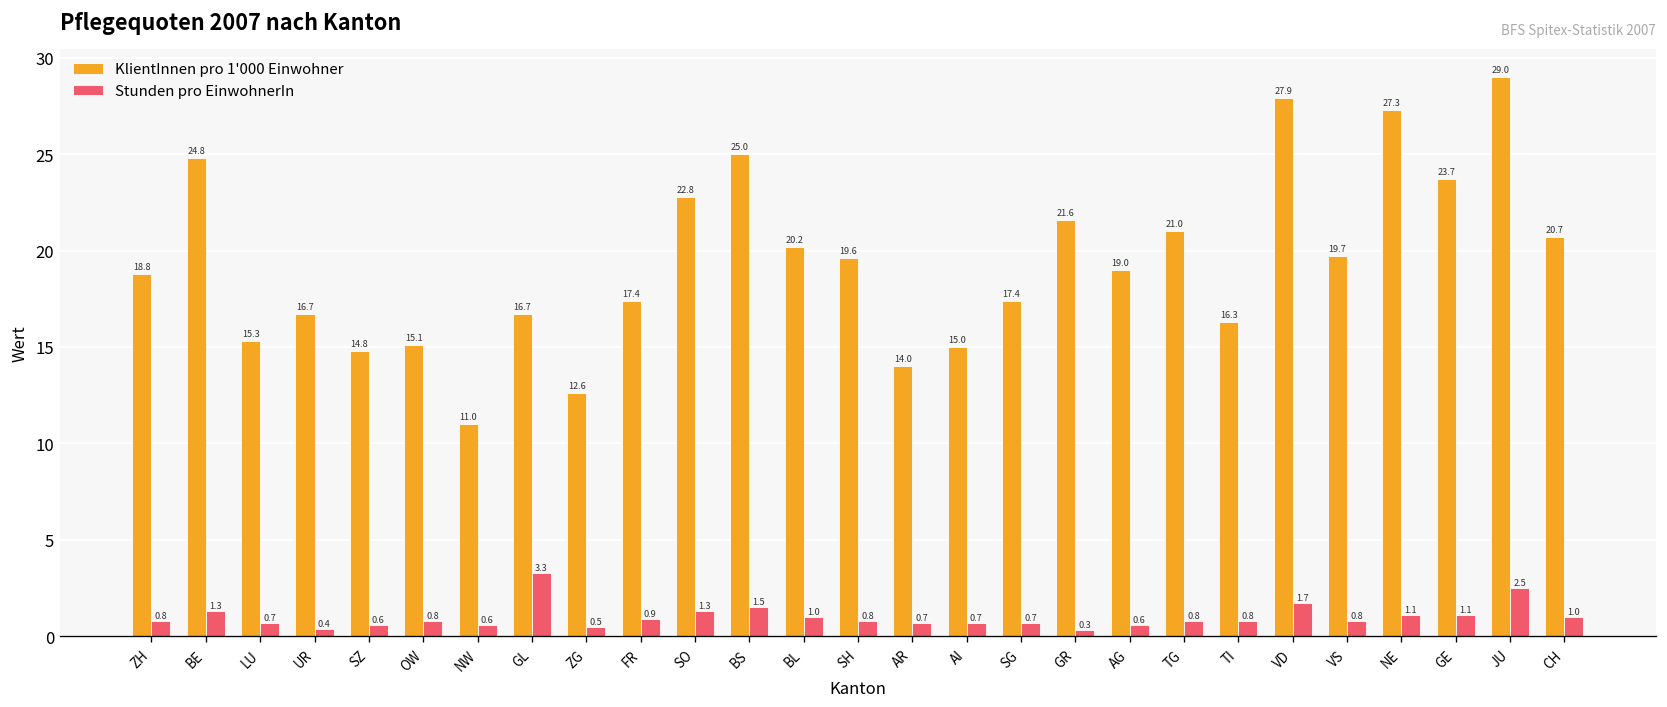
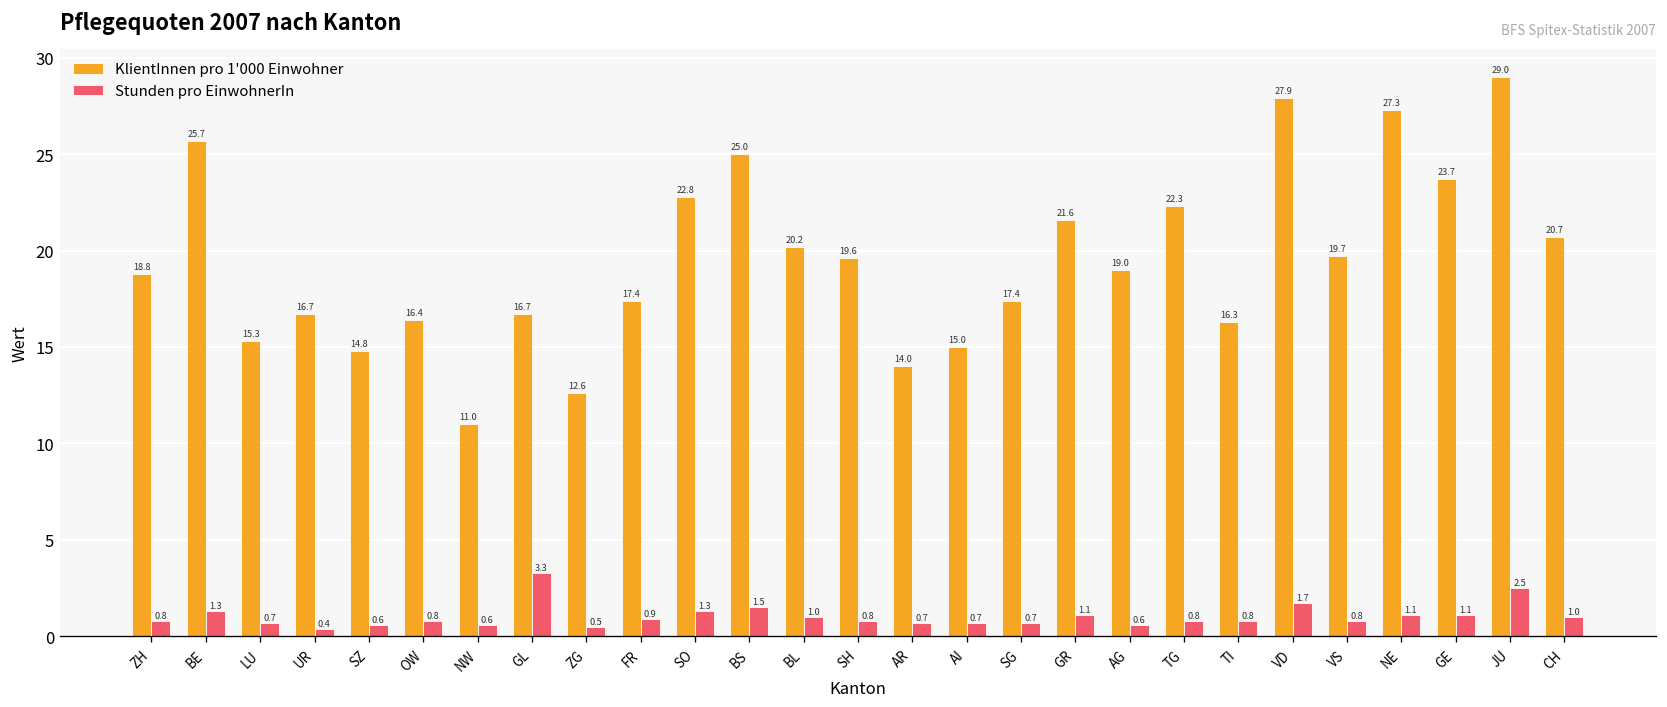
KlientInnen pro 1'000 Einwohner, BE: 24.8 -> 25.7
KlientInnen pro 1'000 Einwohner, OW: 15.1 -> 16.4
Stunden pro EinwohnerIn, GR: 0.3 -> 1.1
KlientInnen pro 1'000 Einwohner, TG: 21.0 -> 22.3
